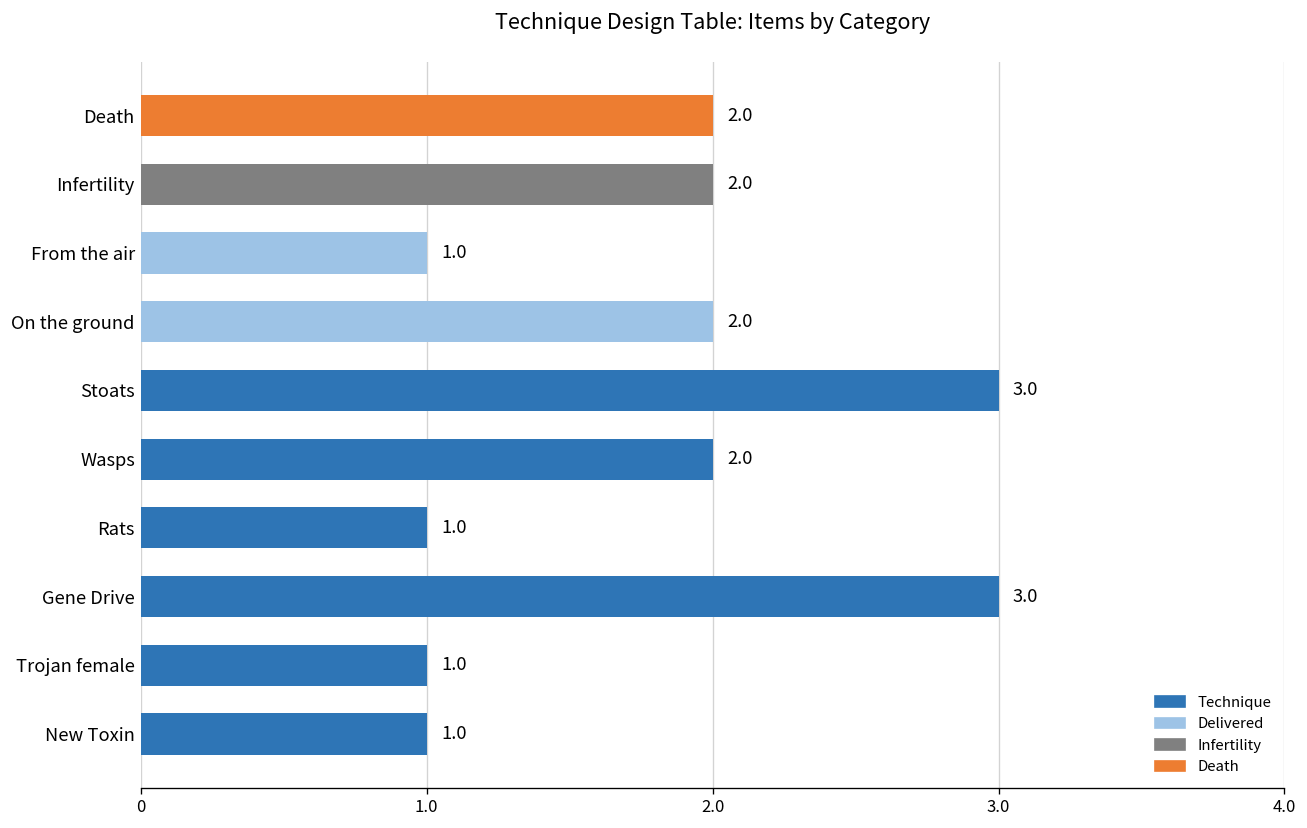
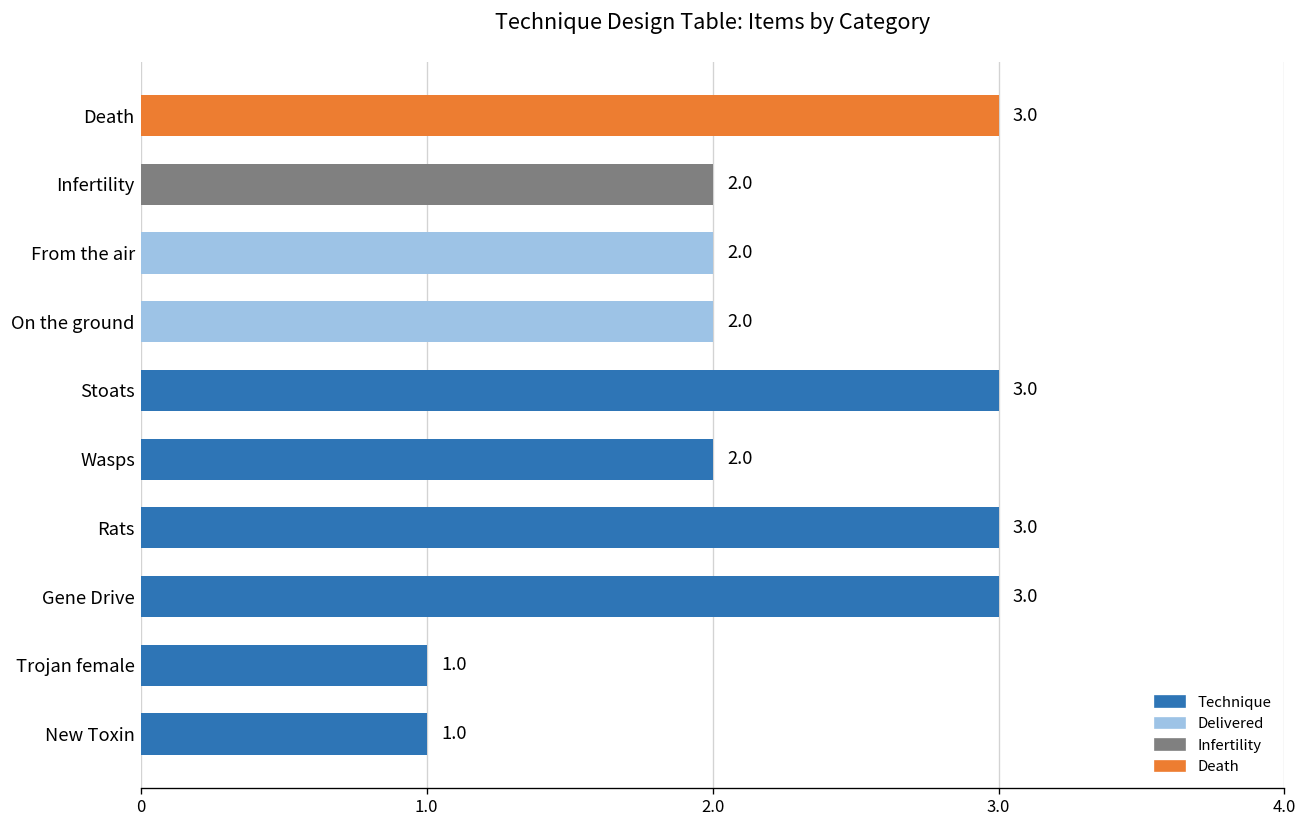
Death: 2.0 -> 3.0
From the air: 1.0 -> 2.0
Rats: 1.0 -> 3.0
